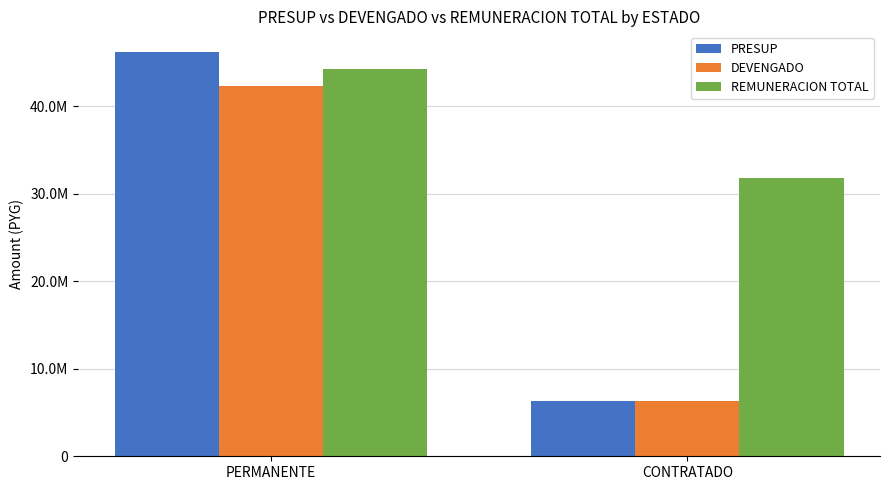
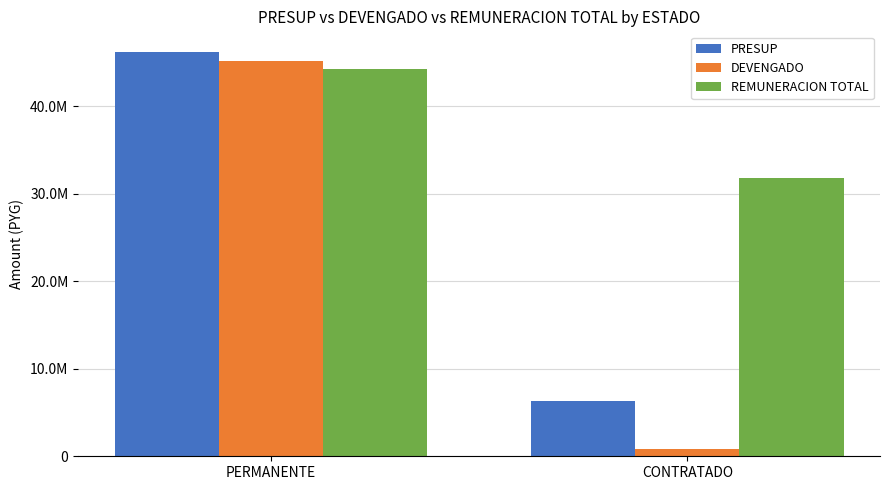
DEVENGADO, PERMANENTE: 42000000 -> 45000000
DEVENGADO, CONTRATADO: 6000000 -> 1000000
